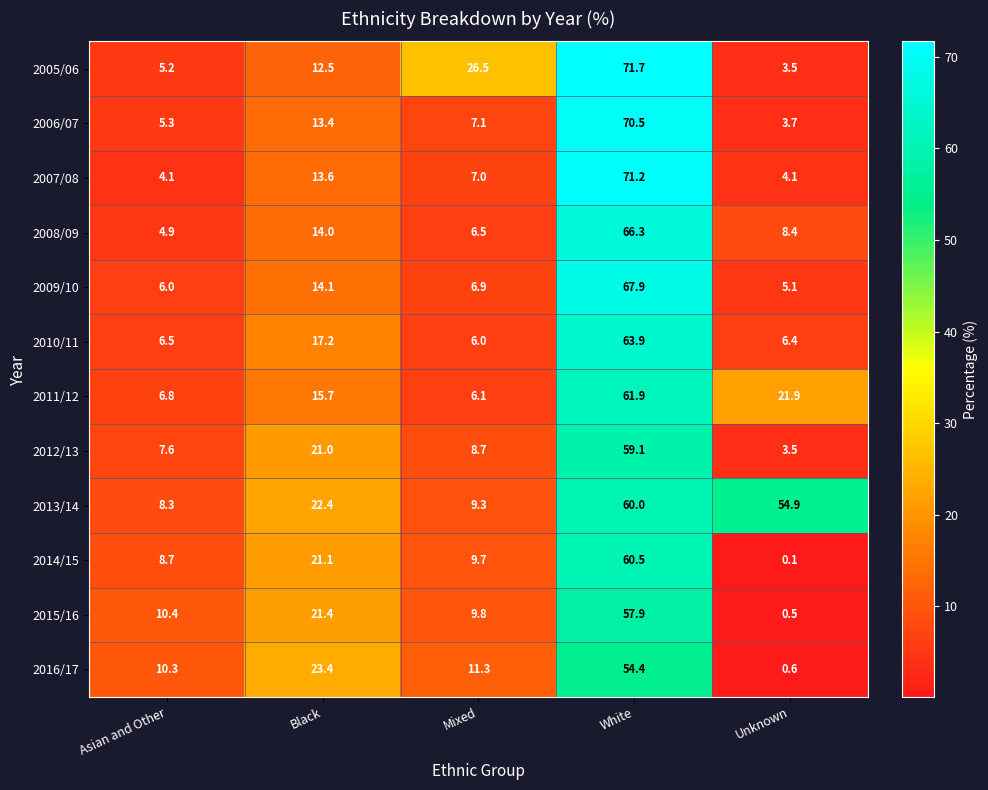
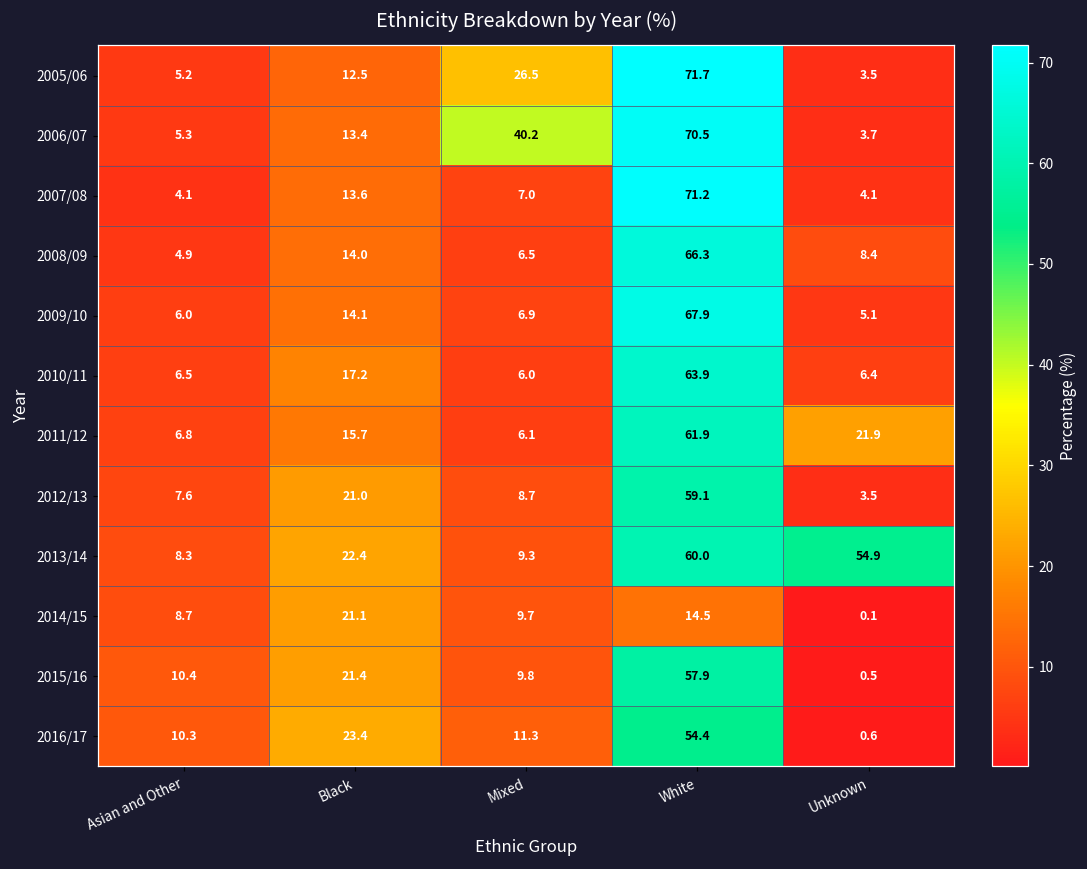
2006/07, Mixed: 7.1 -> 40.2
2014/15, White: 60.5 -> 14.5
